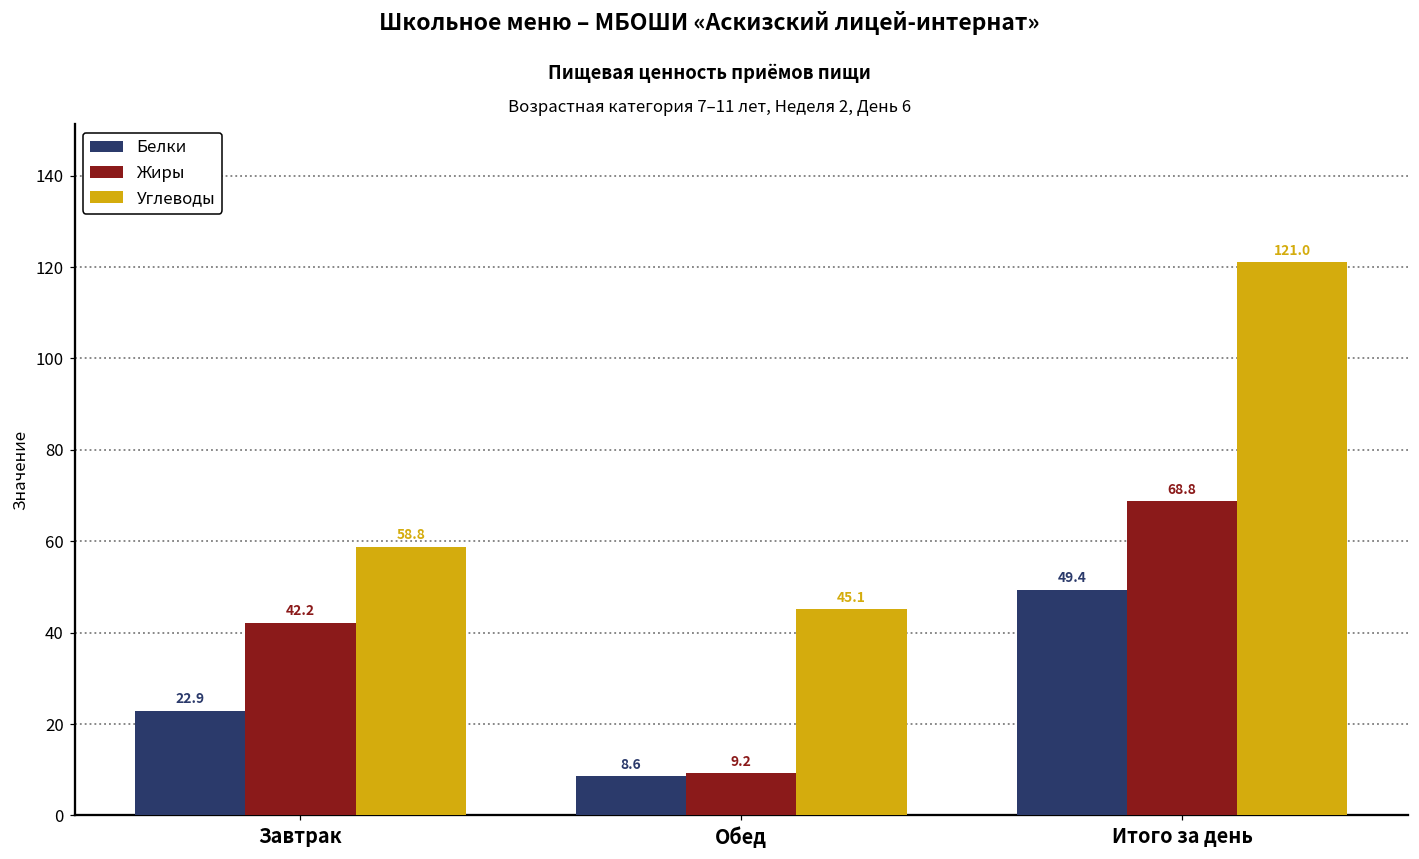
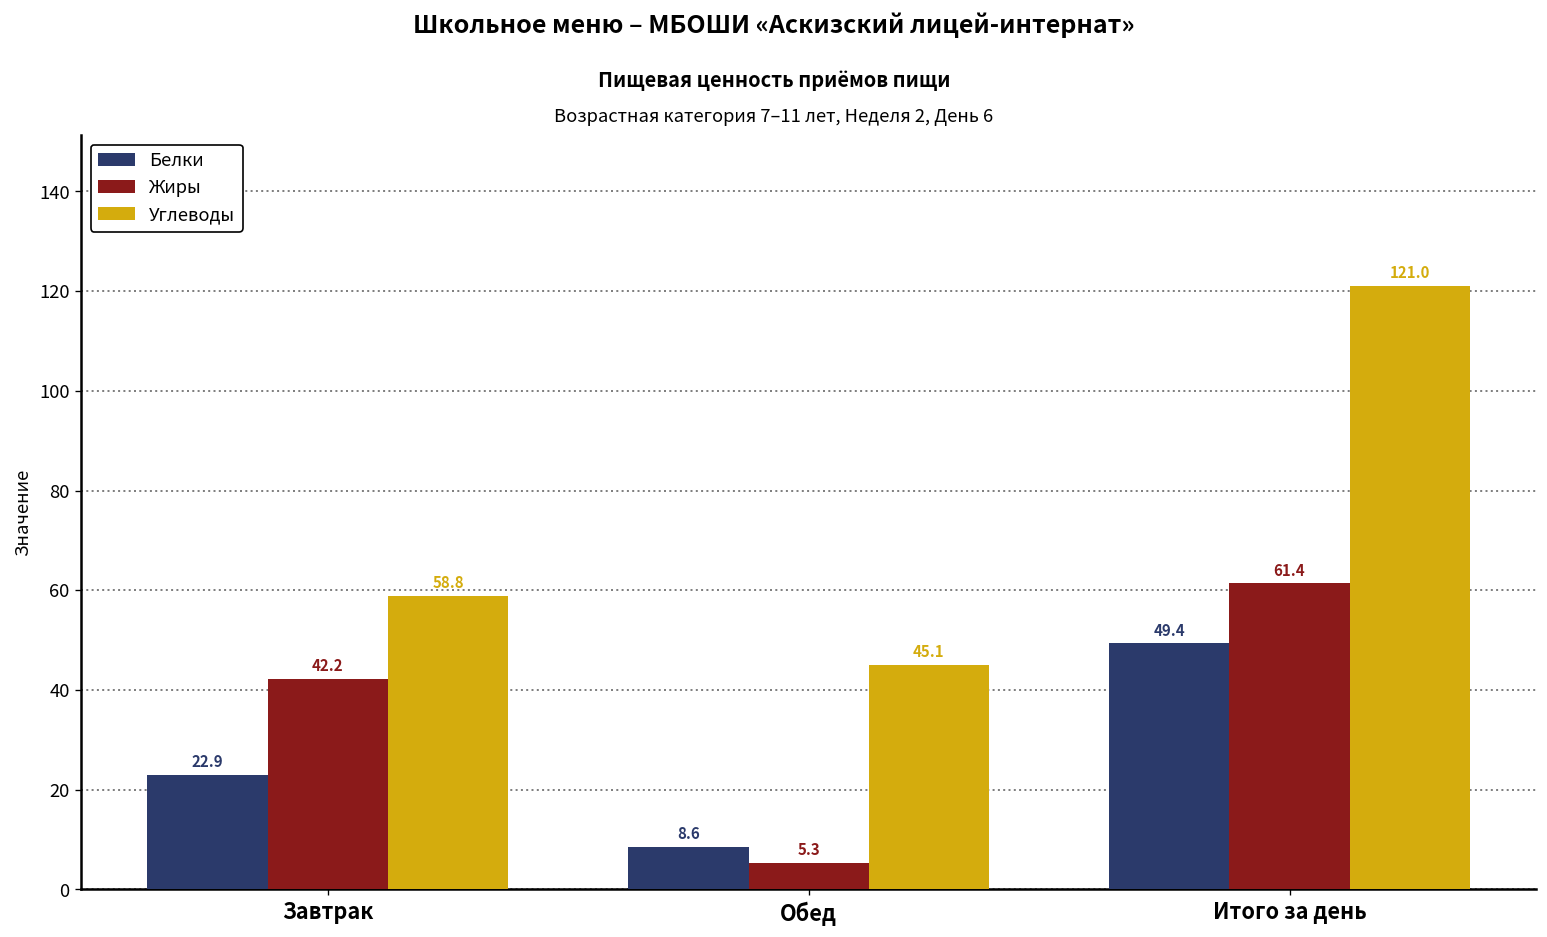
Жиры, Обед: 9.2 -> 5.3
Жиры, Итого за день: 68.8 -> 61.4
